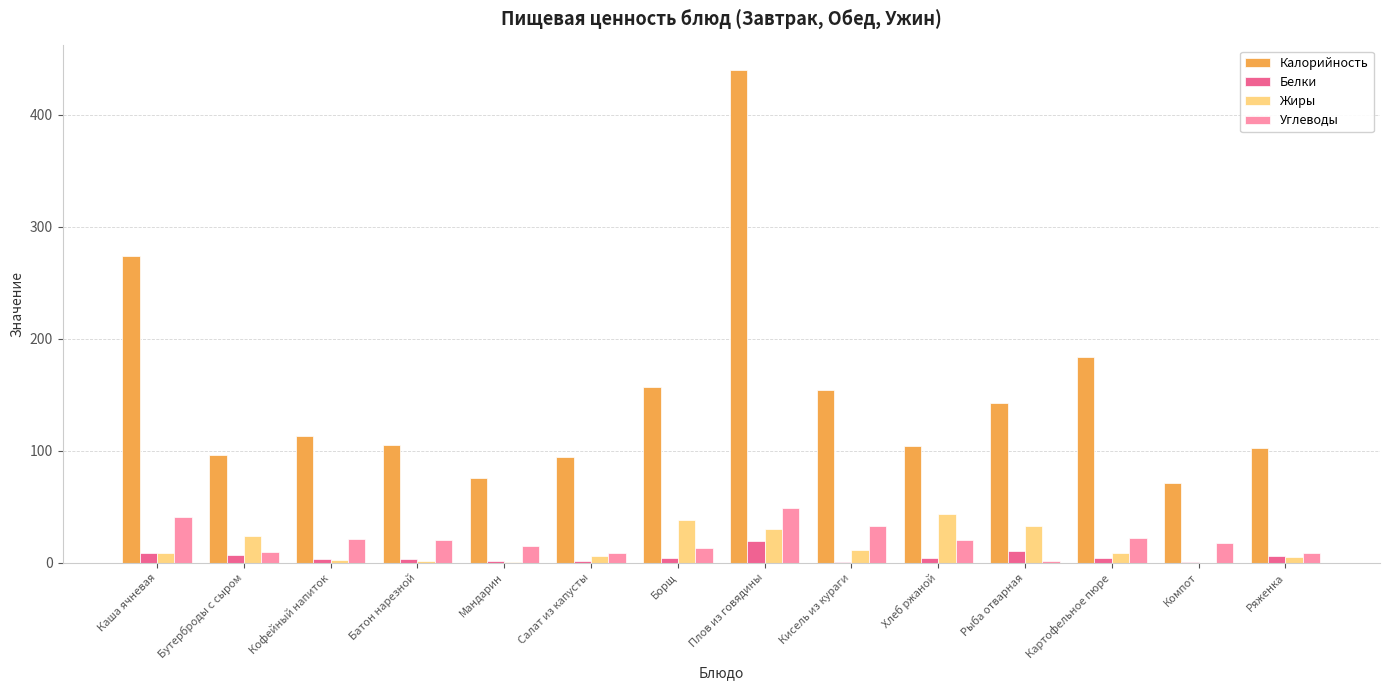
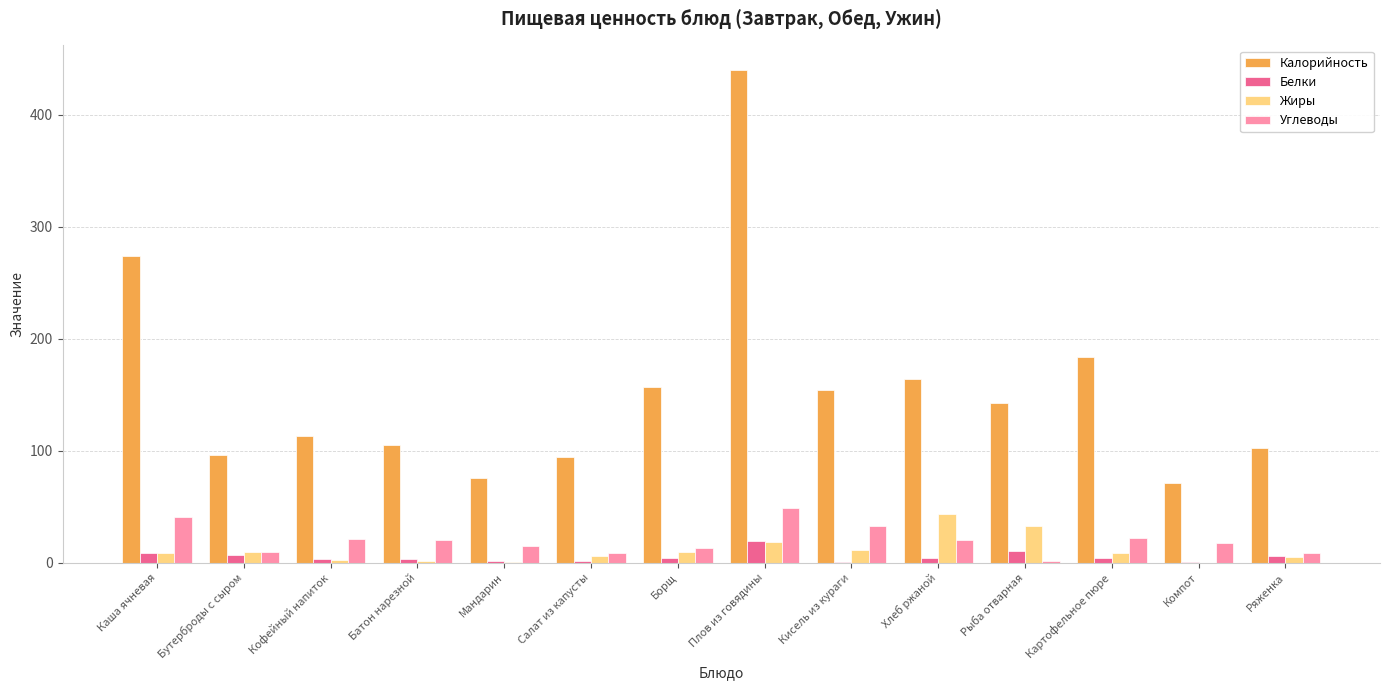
Жиры, Бутерброды с сыром: 24 -> 10
Жиры, Борщ: 38 -> 10
Жиры, Плов из говядины: 30 -> 19
Калорийность, Хлеб ржаной: 104 -> 164
